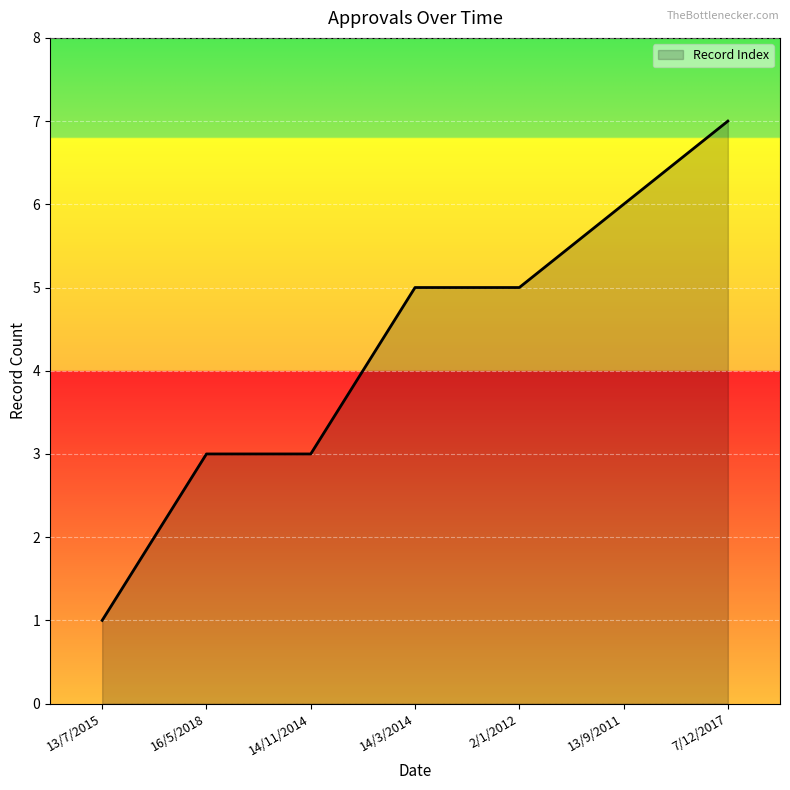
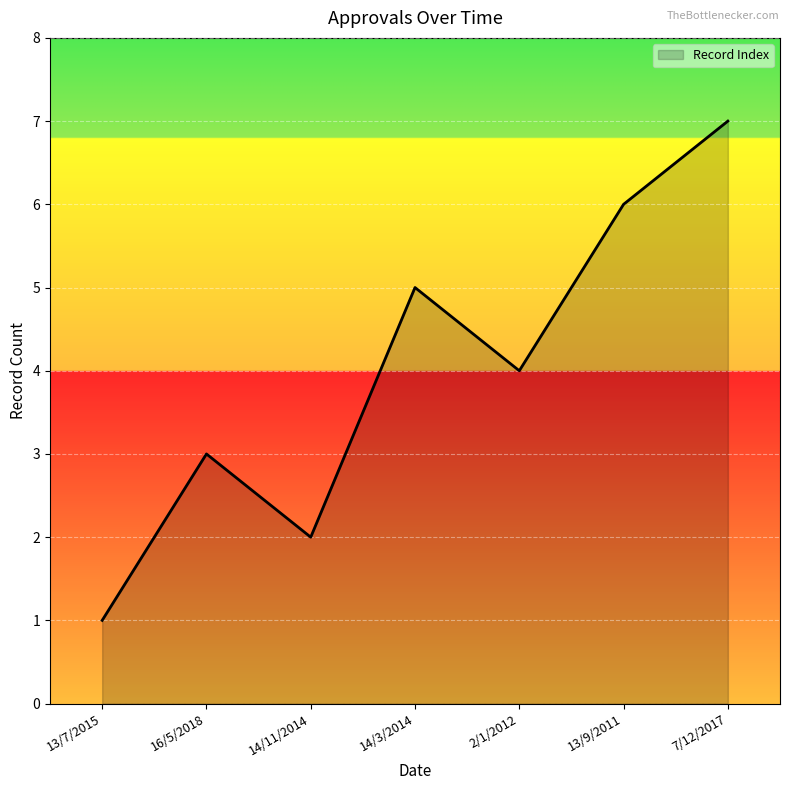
14/11/2014: 3 -> 2
2/1/2012: 5 -> 4
